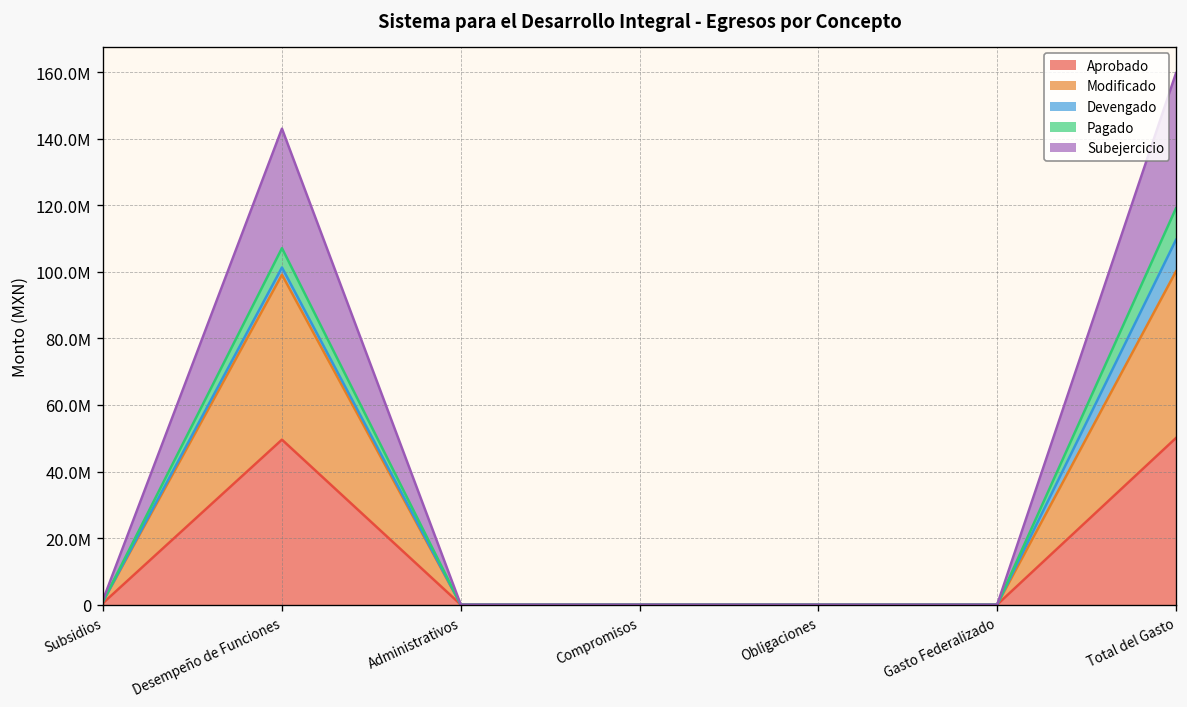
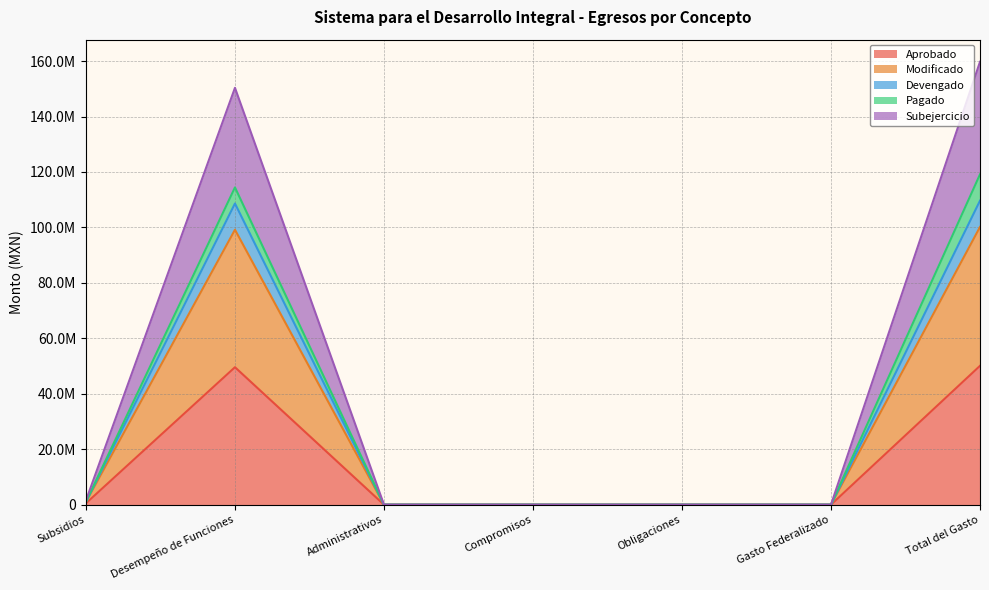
Devengado, Desempeño de Funciones: 2000000 -> 9000000
